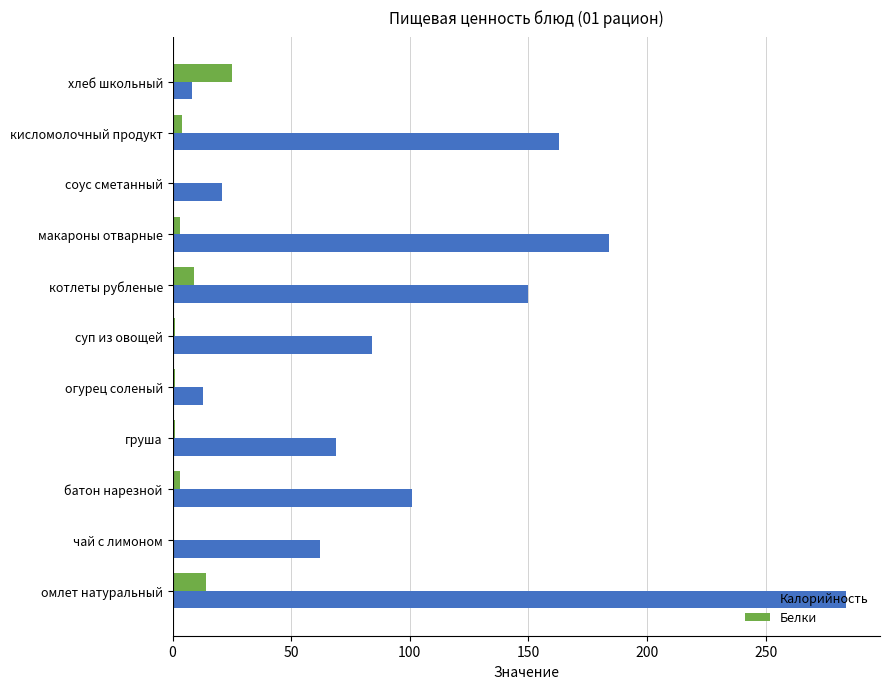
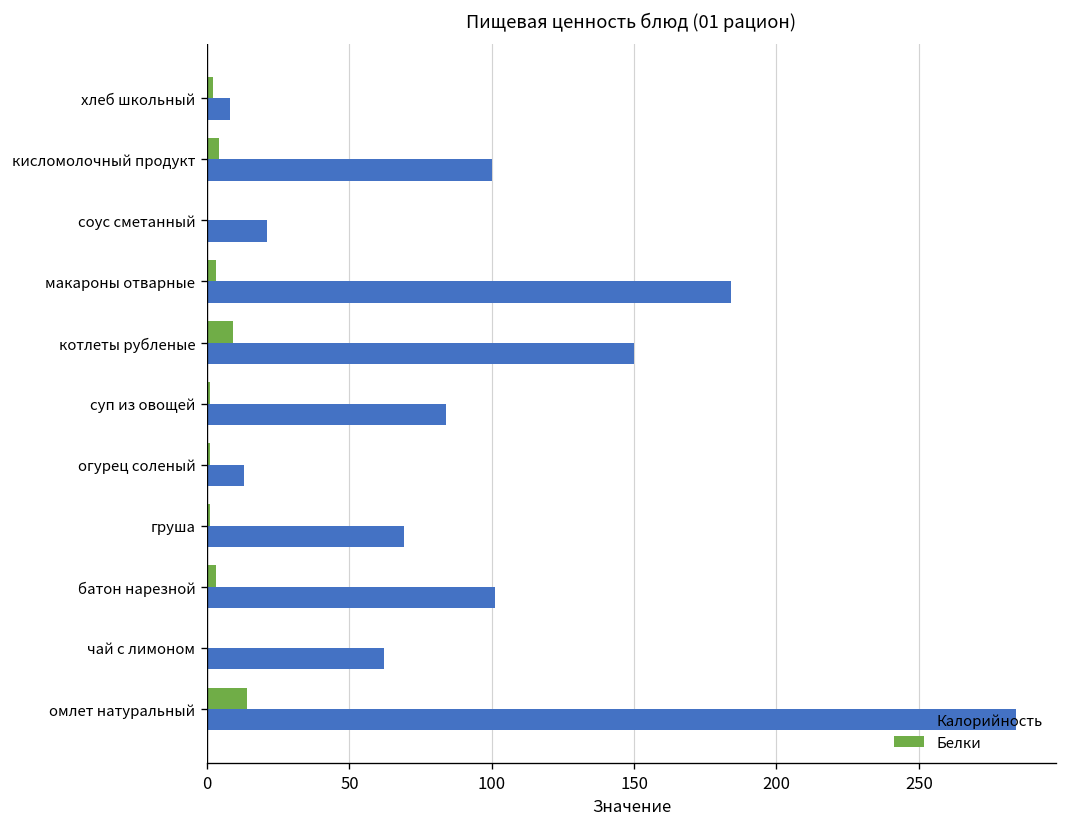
Белки, хлеб школьный: 25 -> 2
Калорийность, кисломолочный продукт: 163 -> 100
